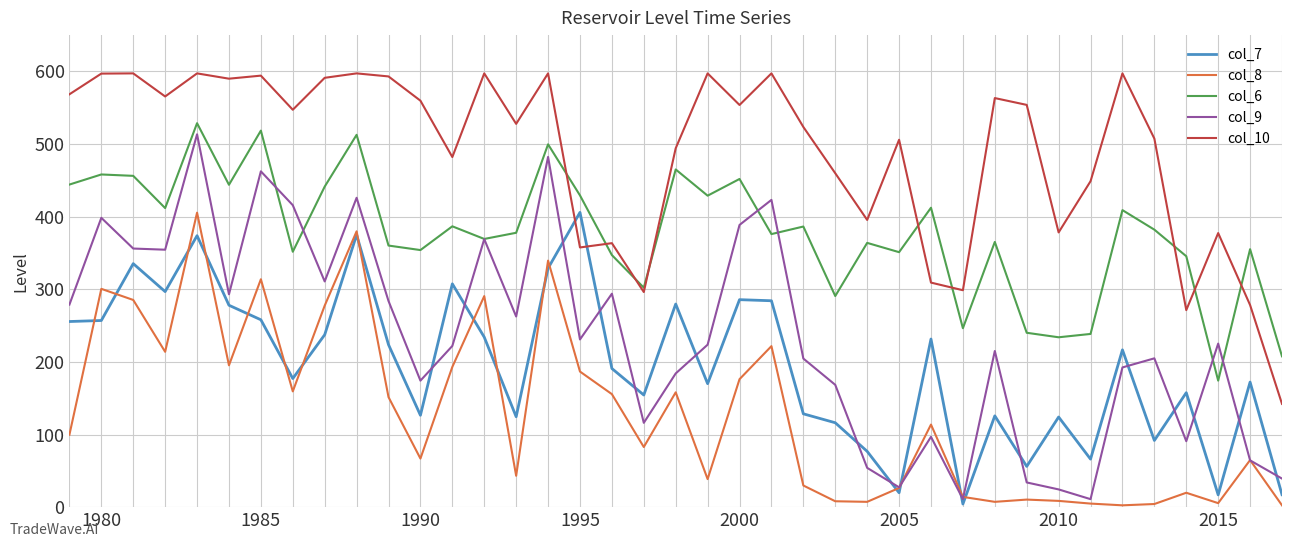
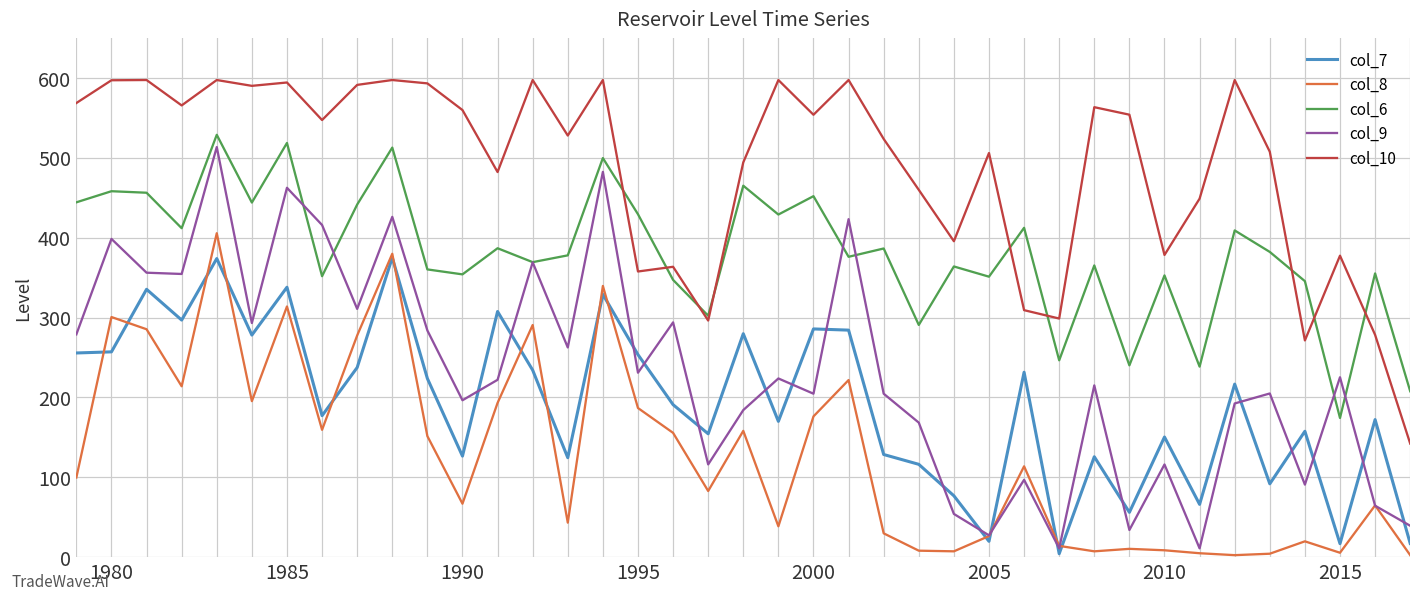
col_7, 1985: 260 -> 340
col_9, 1990: 170 -> 200
col_7, 1995: 410 -> 250
col_9, 2000: 390 -> 200
col_7, 2010: 120 -> 150
col_6, 2010: 230 -> 350
col_9, 2010: 20 -> 120
